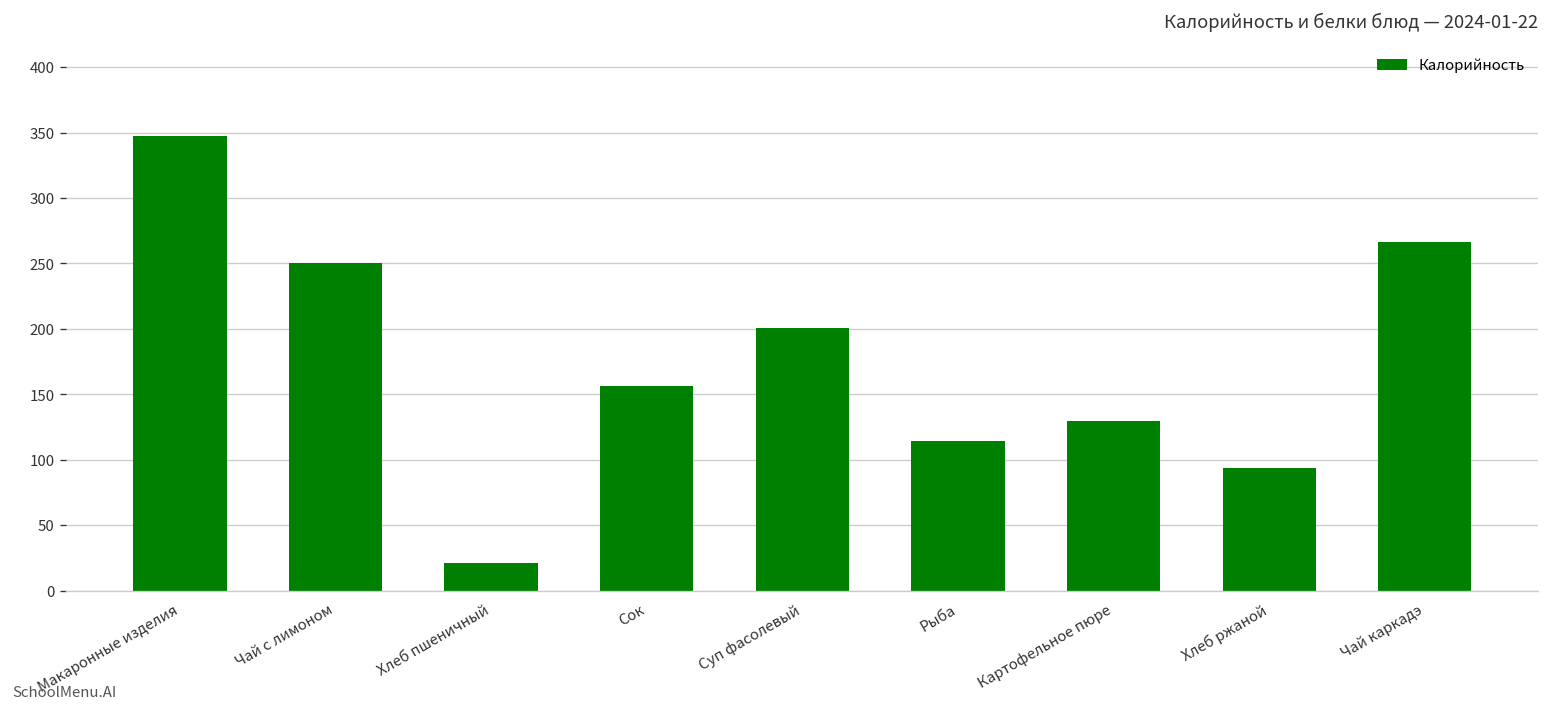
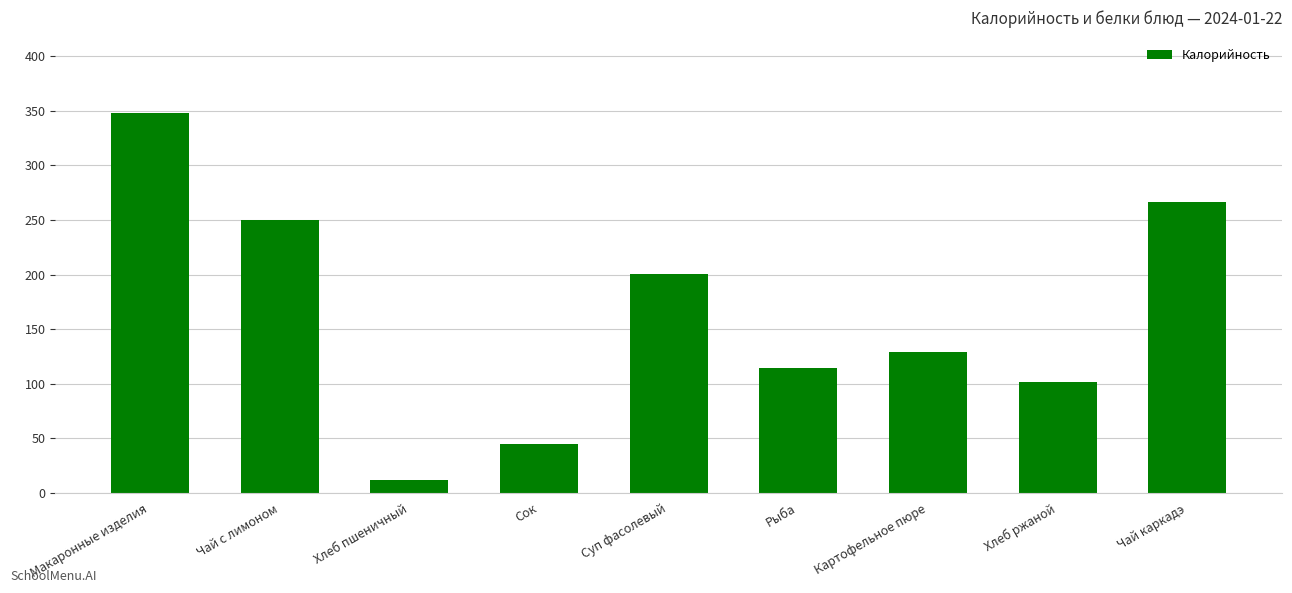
Хлеб пшеничный: 21 -> 12
Сок: 156 -> 45
Хлеб ржаной: 94 -> 102
